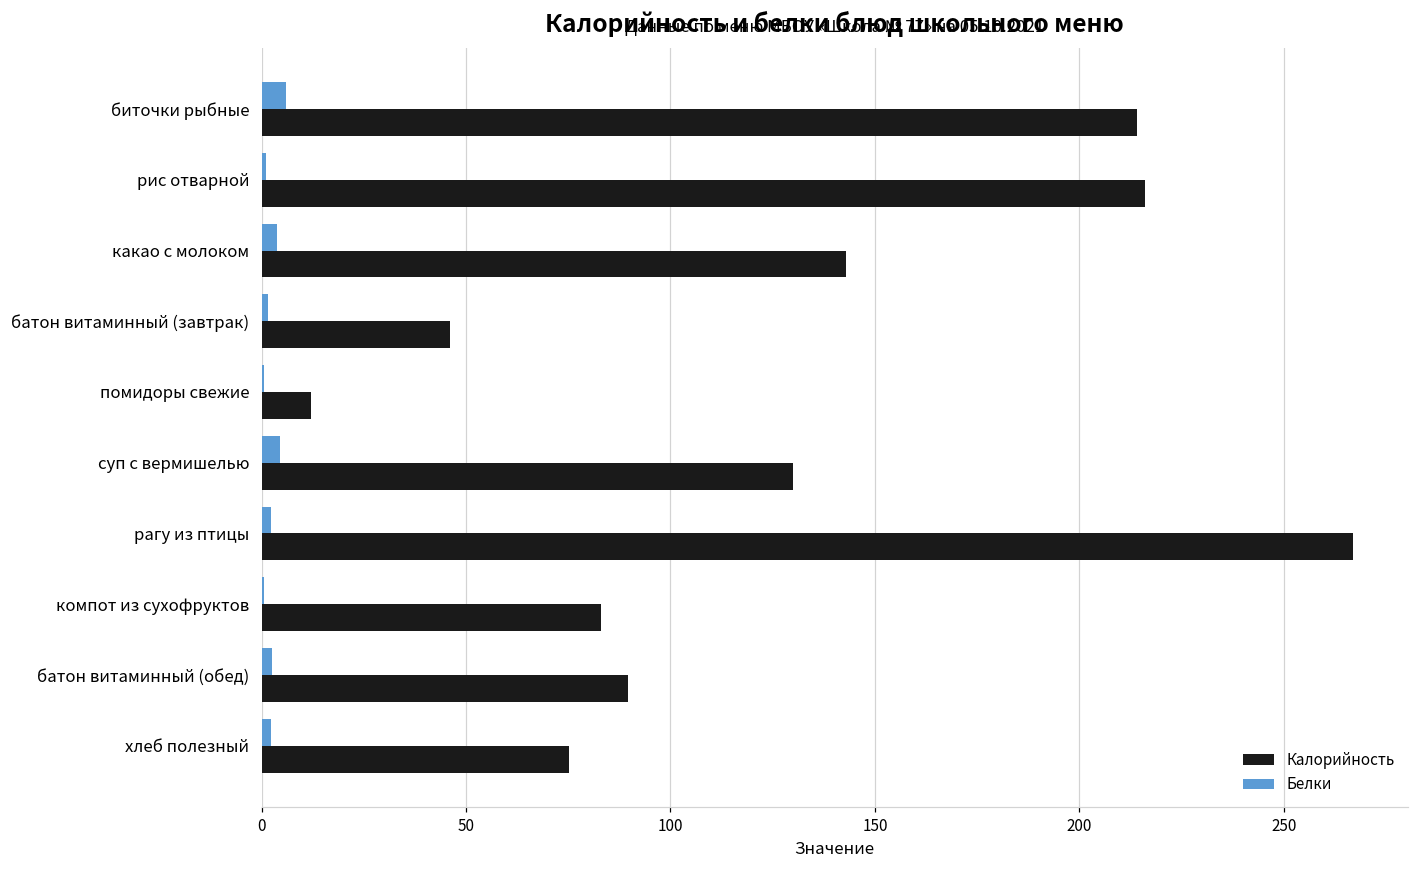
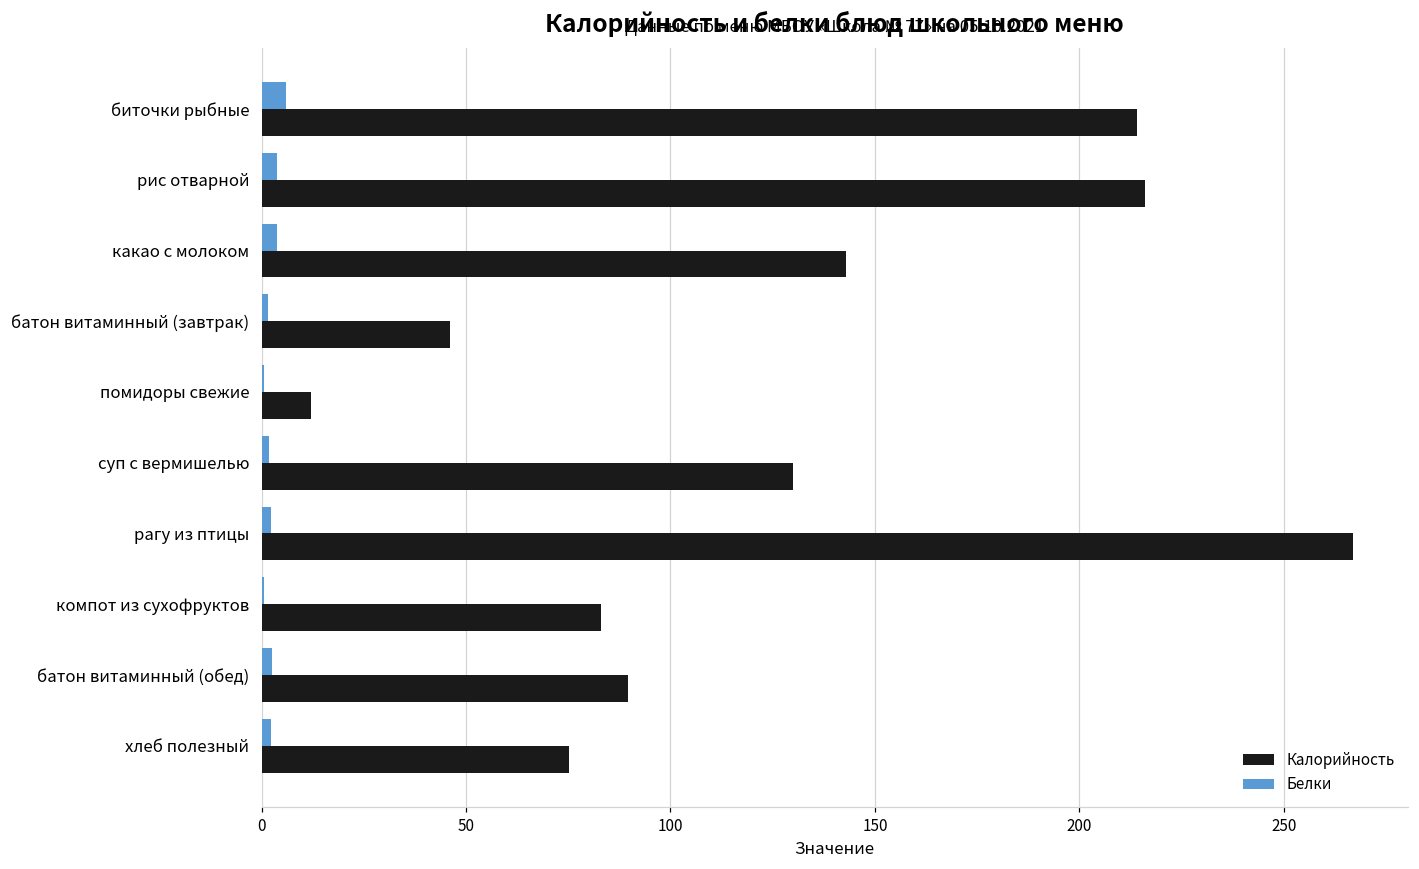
Белки, рис отварной: 1 -> 4
Белки, суп с вермишелью: 5 -> 2
